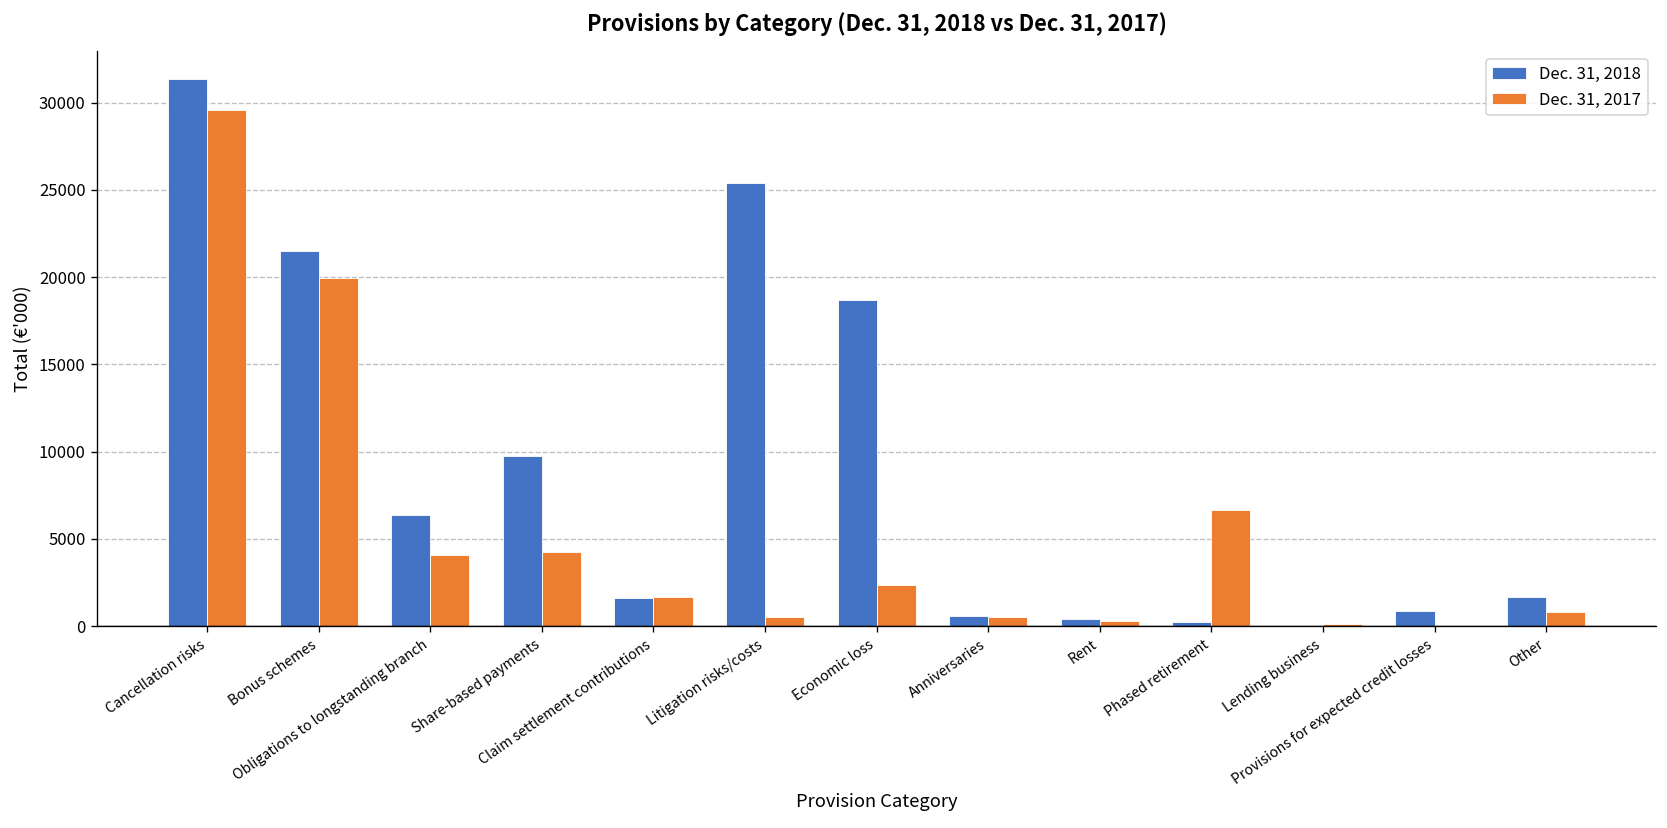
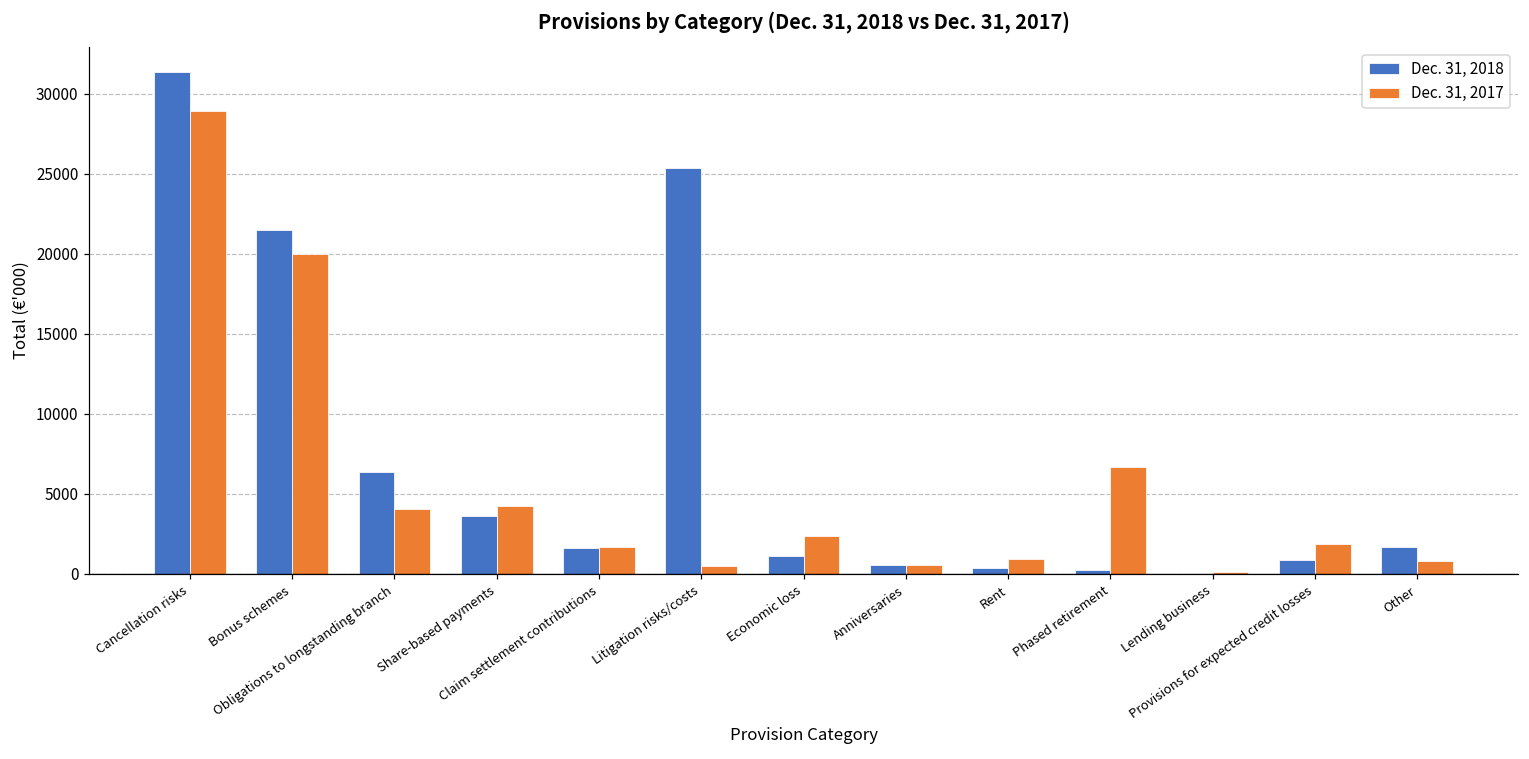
Dec. 31, 2017, Cancellation risks: 29600 -> 28900
Dec. 31, 2018, Share-based payments: 9800 -> 3600
Dec. 31, 2018, Economic loss: 18700 -> 1100
Dec. 31, 2017, Rent: 300 -> 900
Dec. 31, 2017, Provisions for expected credit losses: 0 -> 1900
